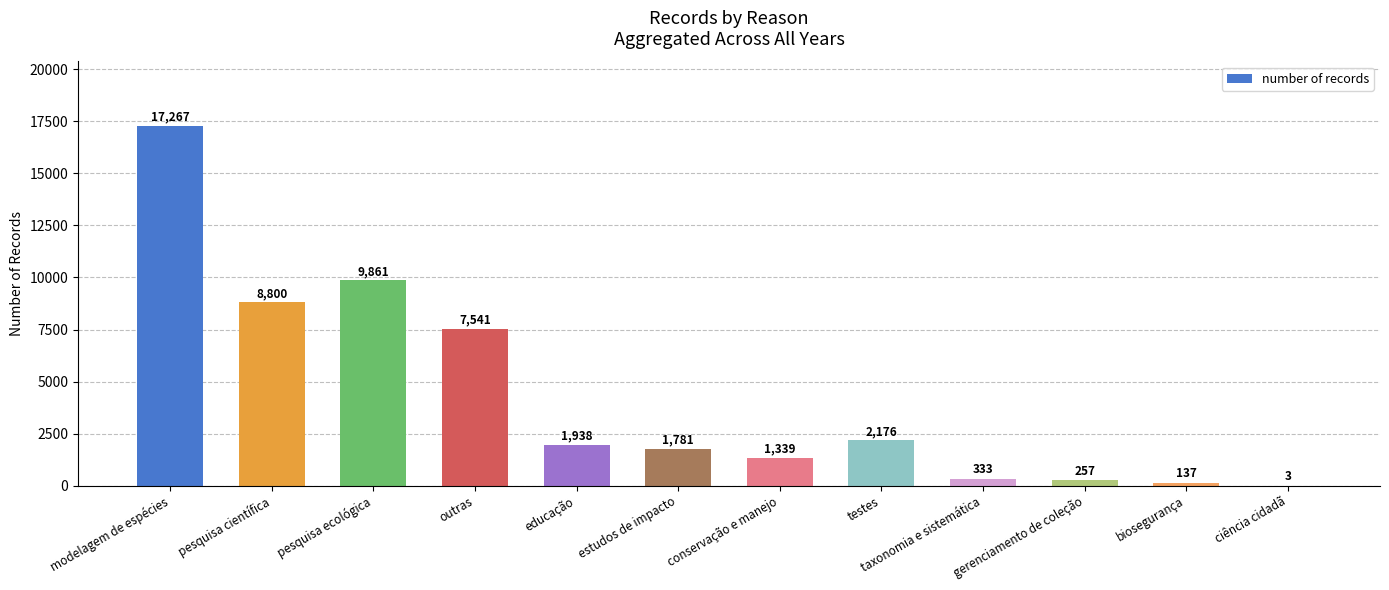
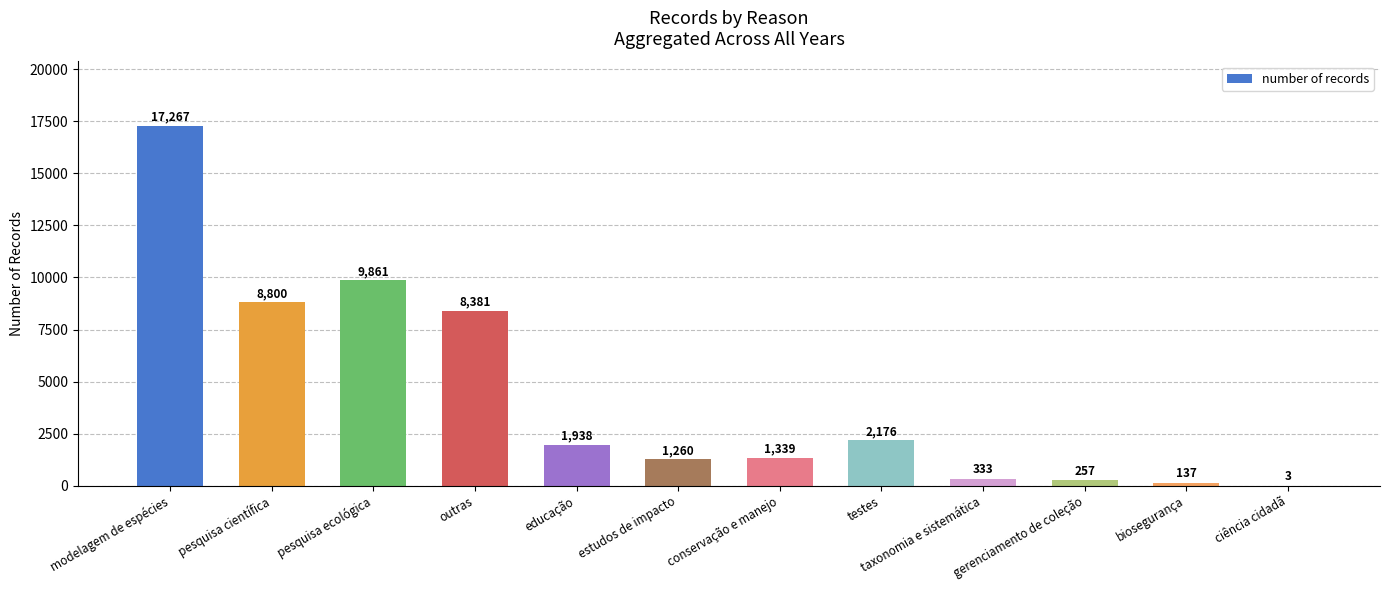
outras: 7,541 -> 8,381
estudos de impacto: 1,781 -> 1,260
